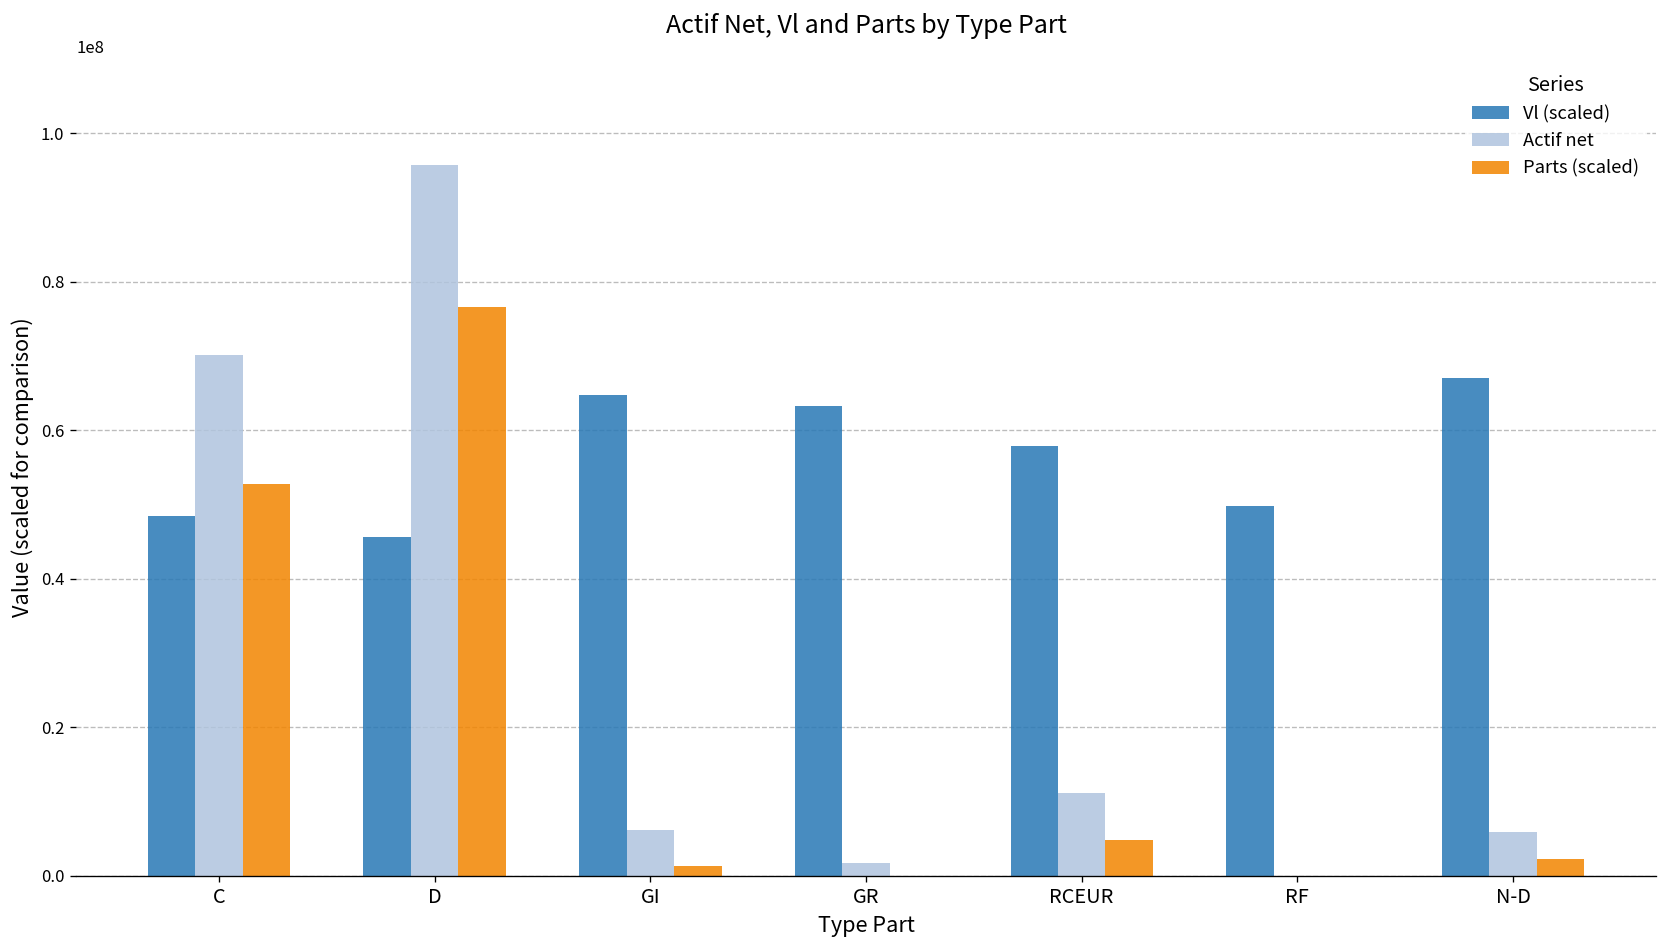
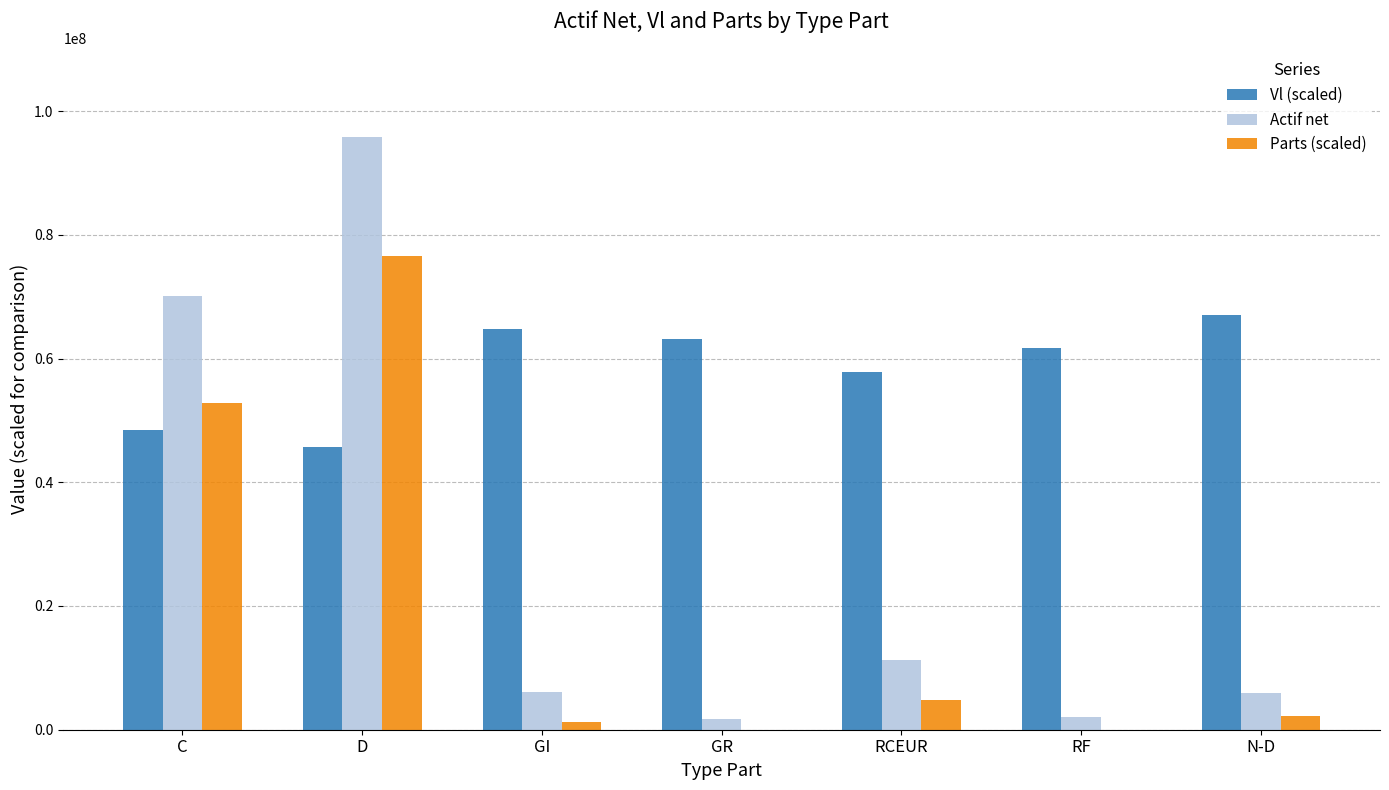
Vl (scaled), RF: 50000000 -> 62000000
Actif net, RF: 0 -> 2000000
